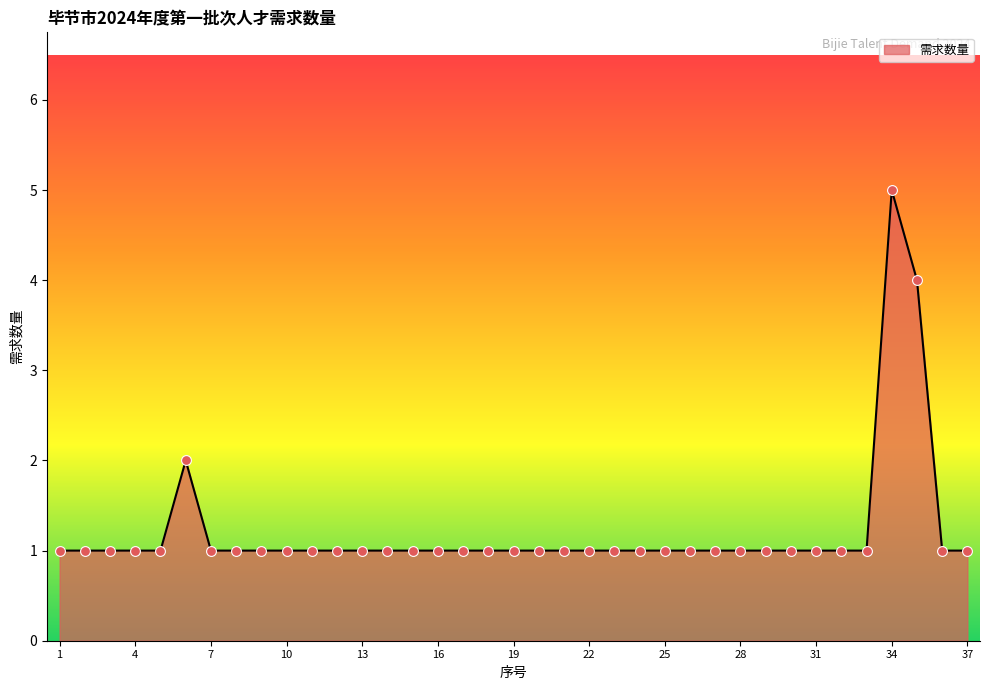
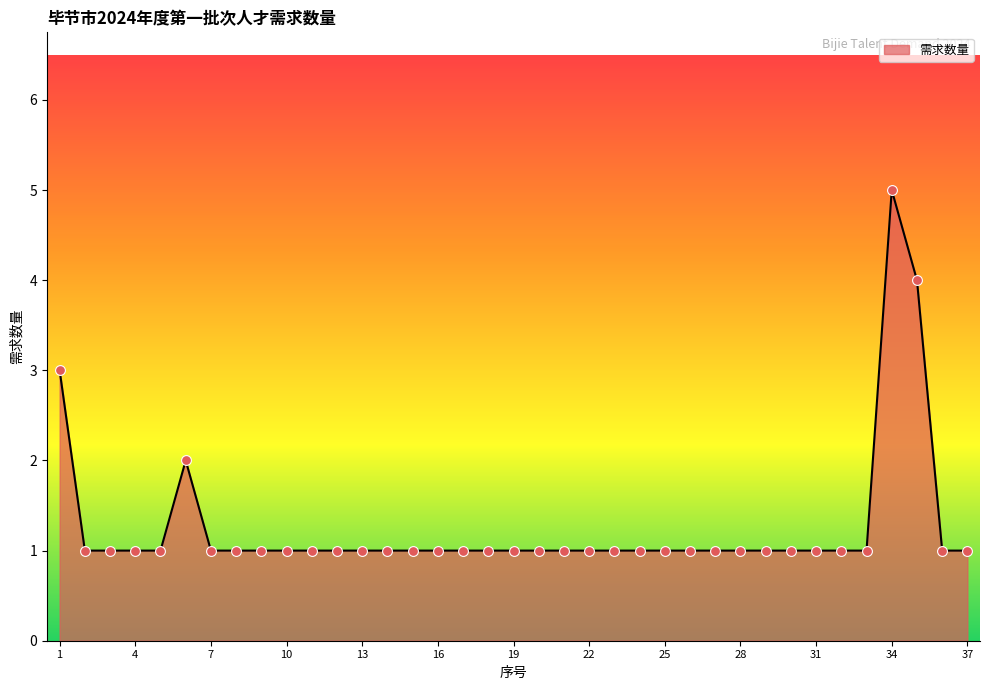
1: 1 -> 3
